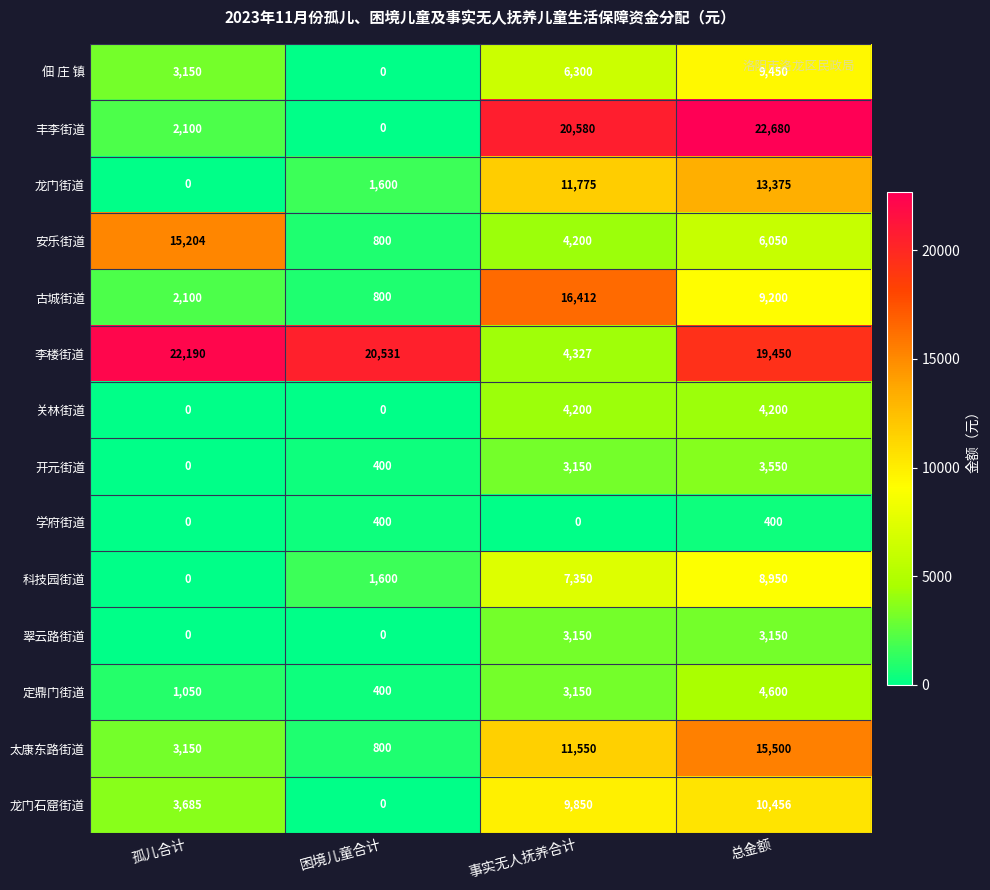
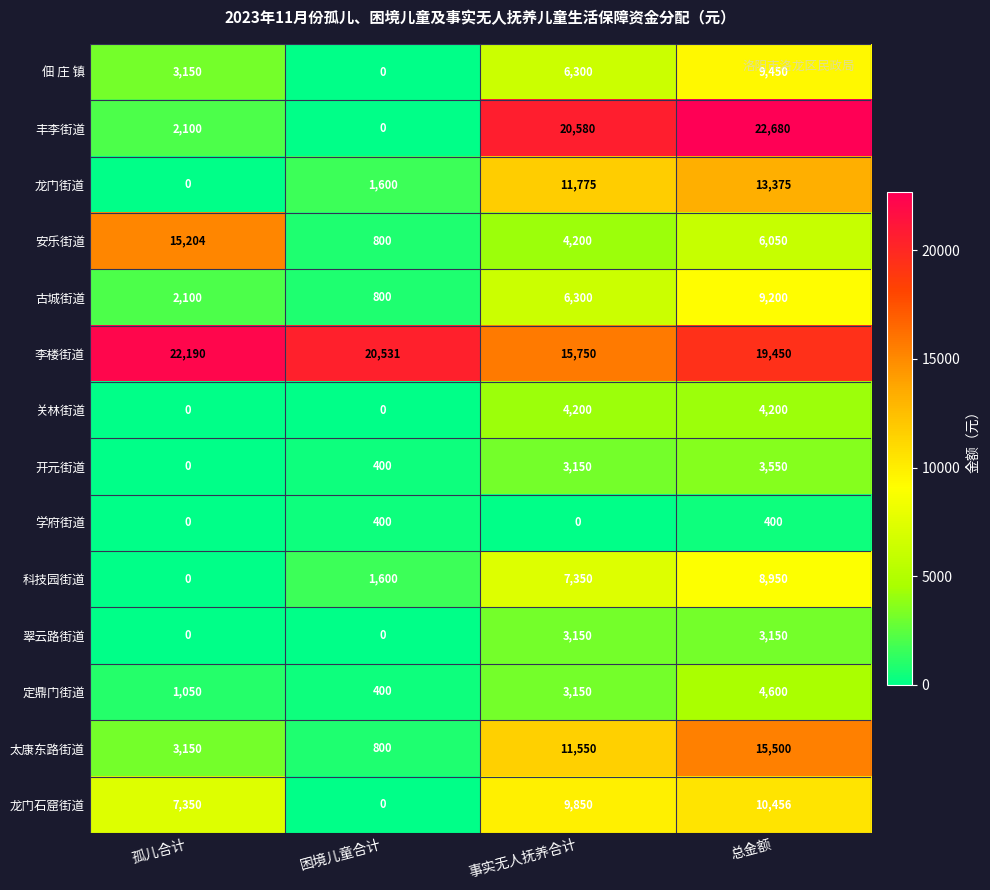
古城街道, 事实无人抚养合计: 16,412 -> 6,300
李楼街道, 事实无人抚养合计: 4,327 -> 15,750
龙门石窟街道, 孤儿合计: 3,685 -> 7,350
